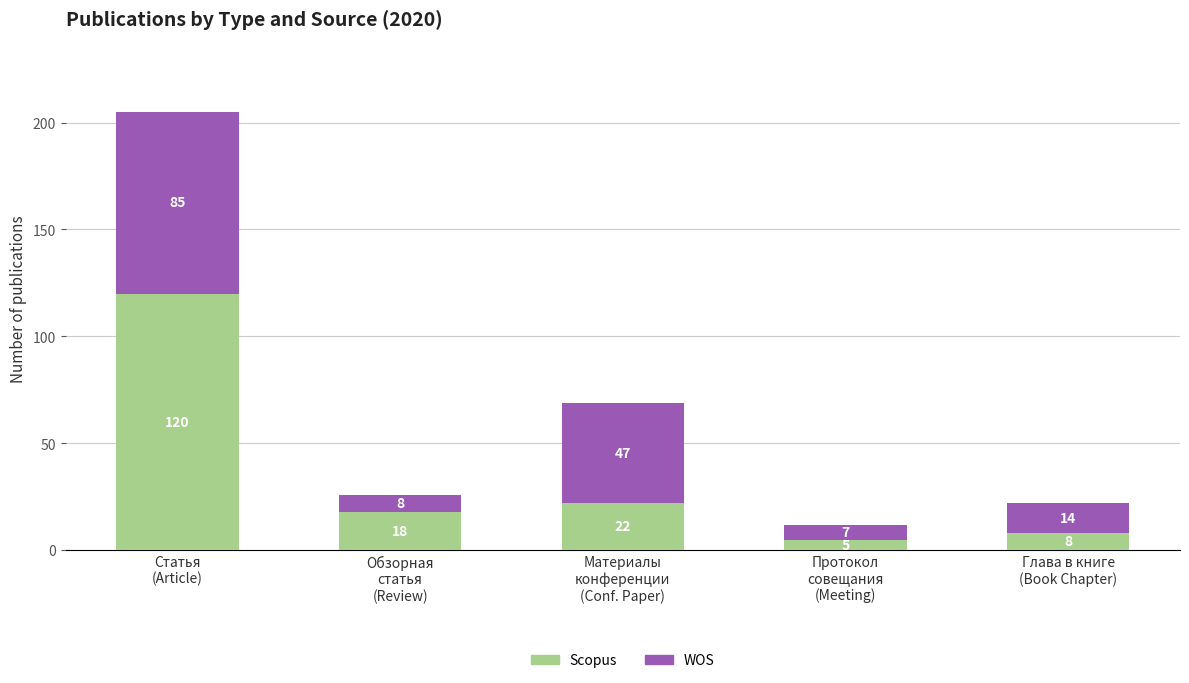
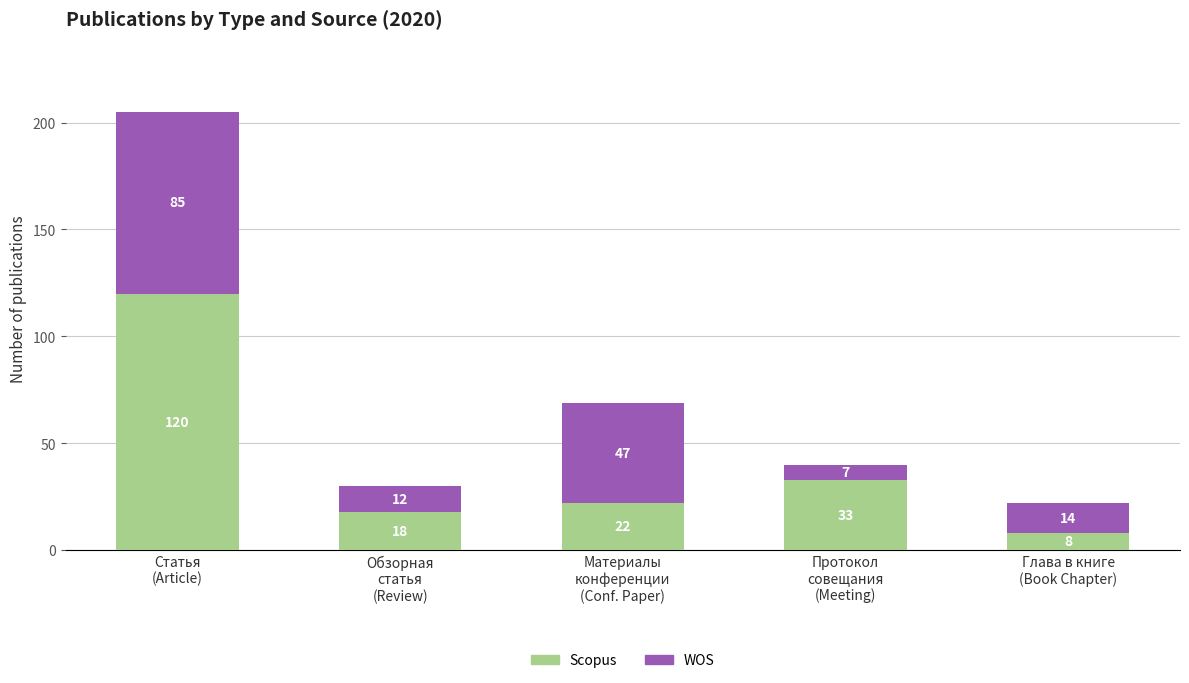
WOS, Обзорная статья (Review): 8 -> 12
Scopus, Протокол совещания (Meeting): 5 -> 33
